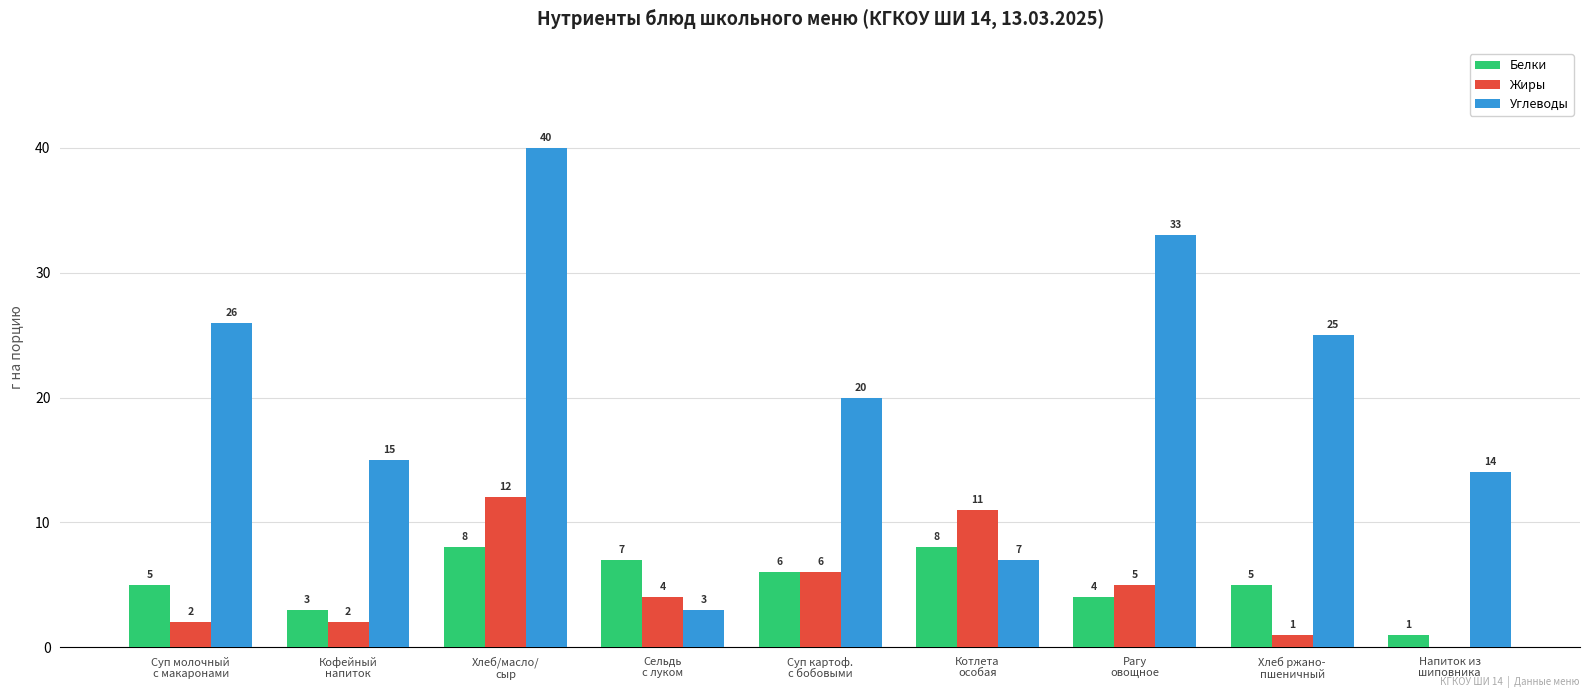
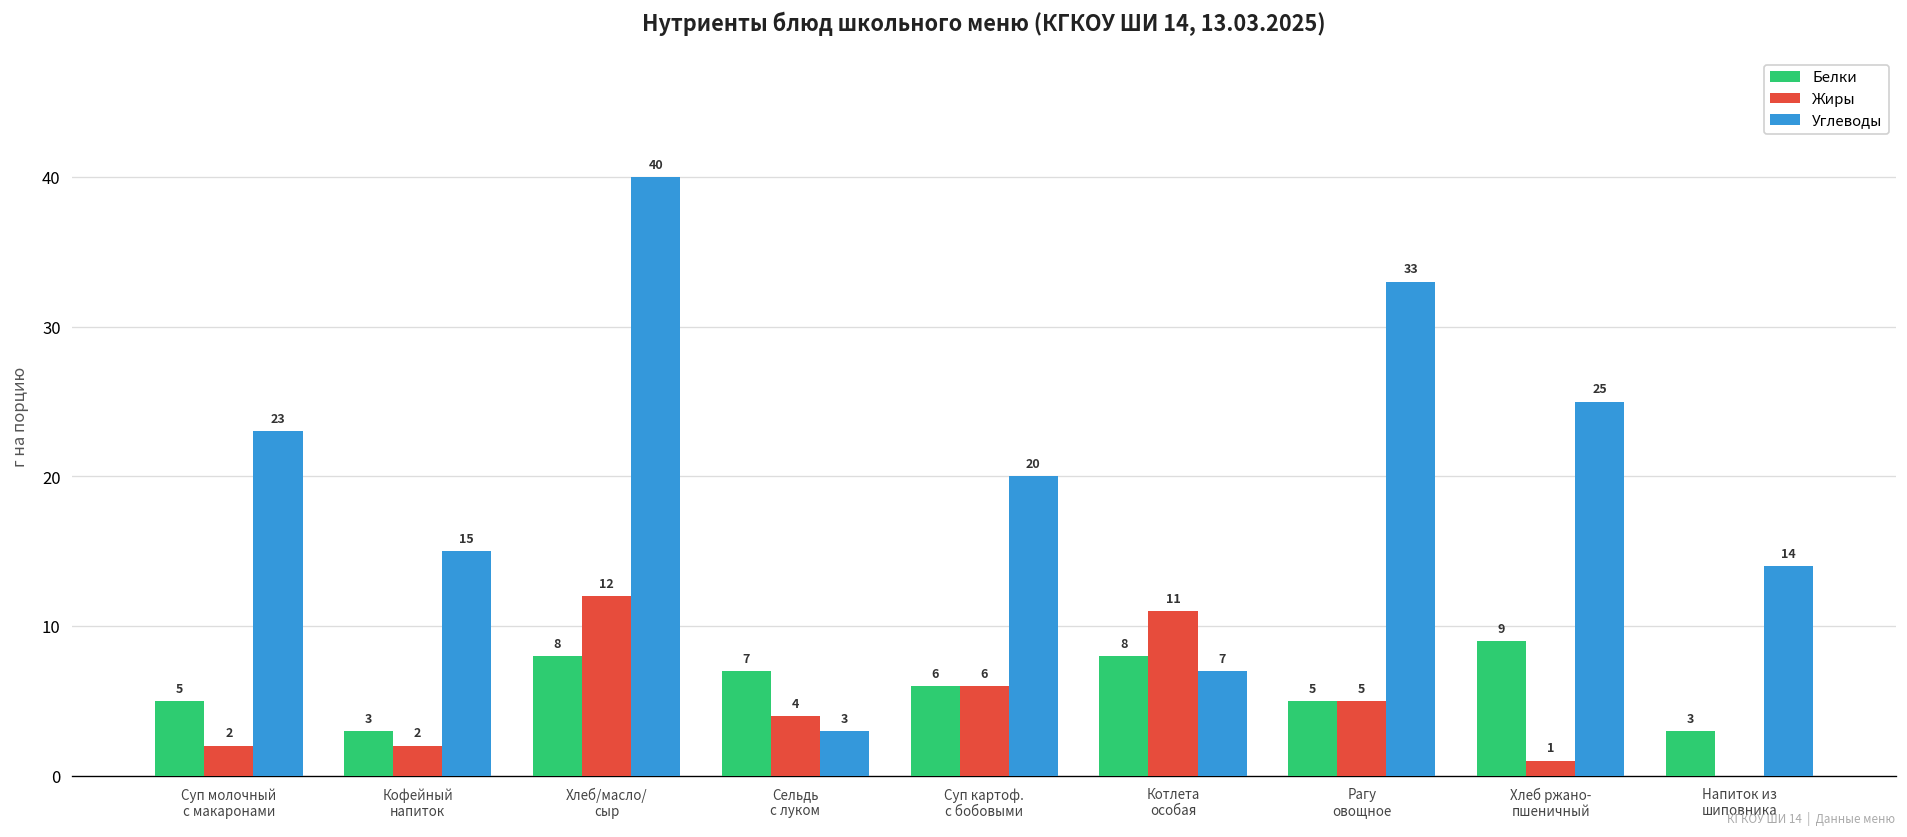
Углеводы, Суп молочный с макаронами: 26 -> 23
Белки, Рагу овощное: 4 -> 5
Белки, Хлеб ржано- пшеничный: 5 -> 9
Белки, Напиток из шиповника: 1 -> 3
